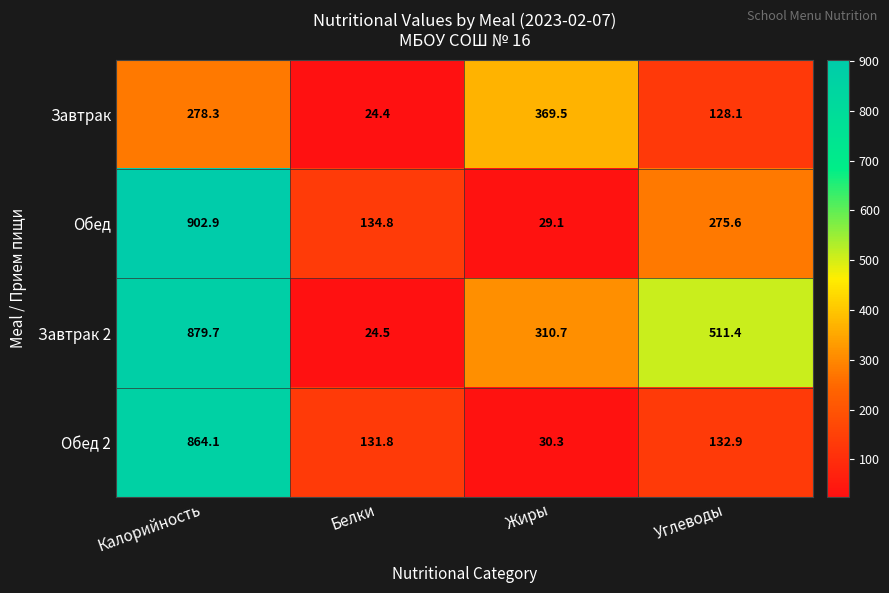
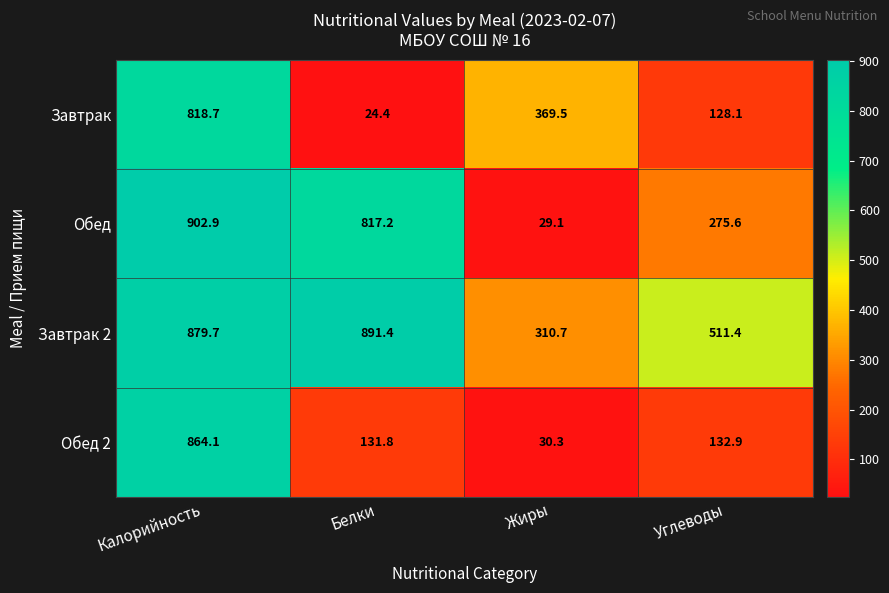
Завтрак, Калорийность: 278.3 -> 818.7
Обед, Белки: 134.8 -> 817.2
Завтрак 2, Белки: 24.5 -> 891.4
